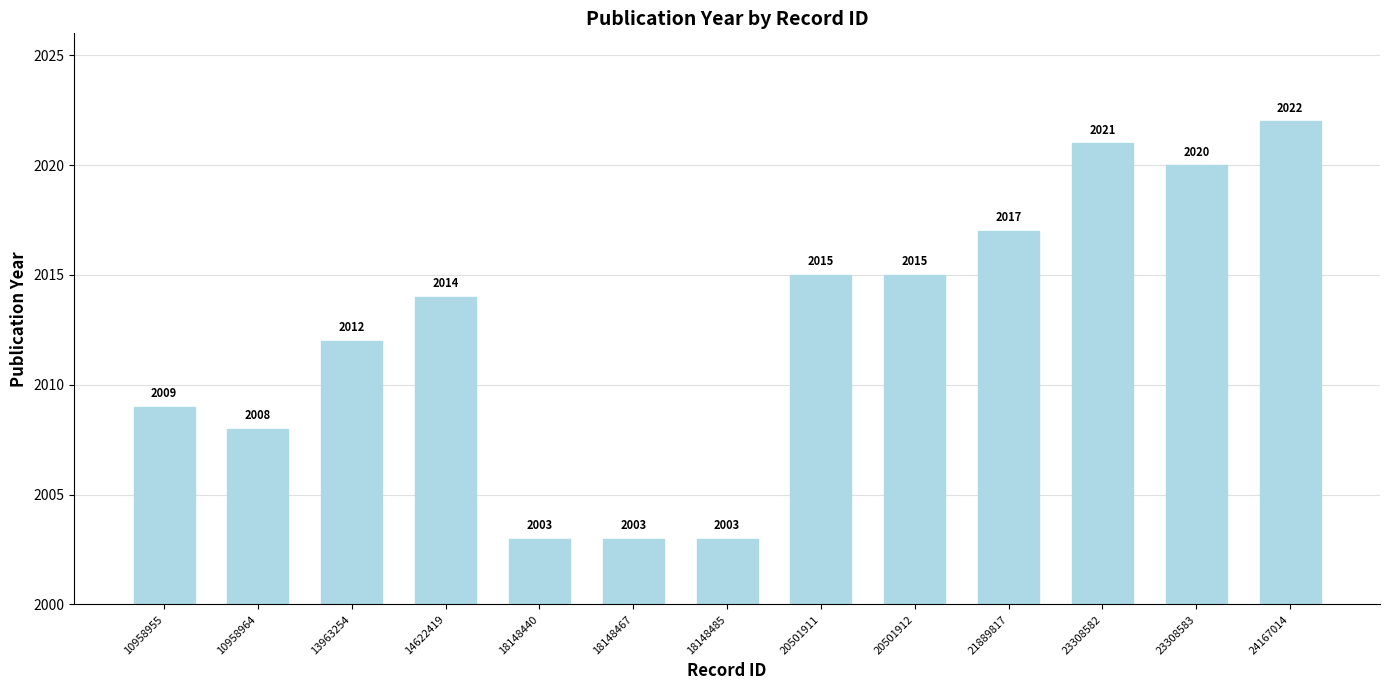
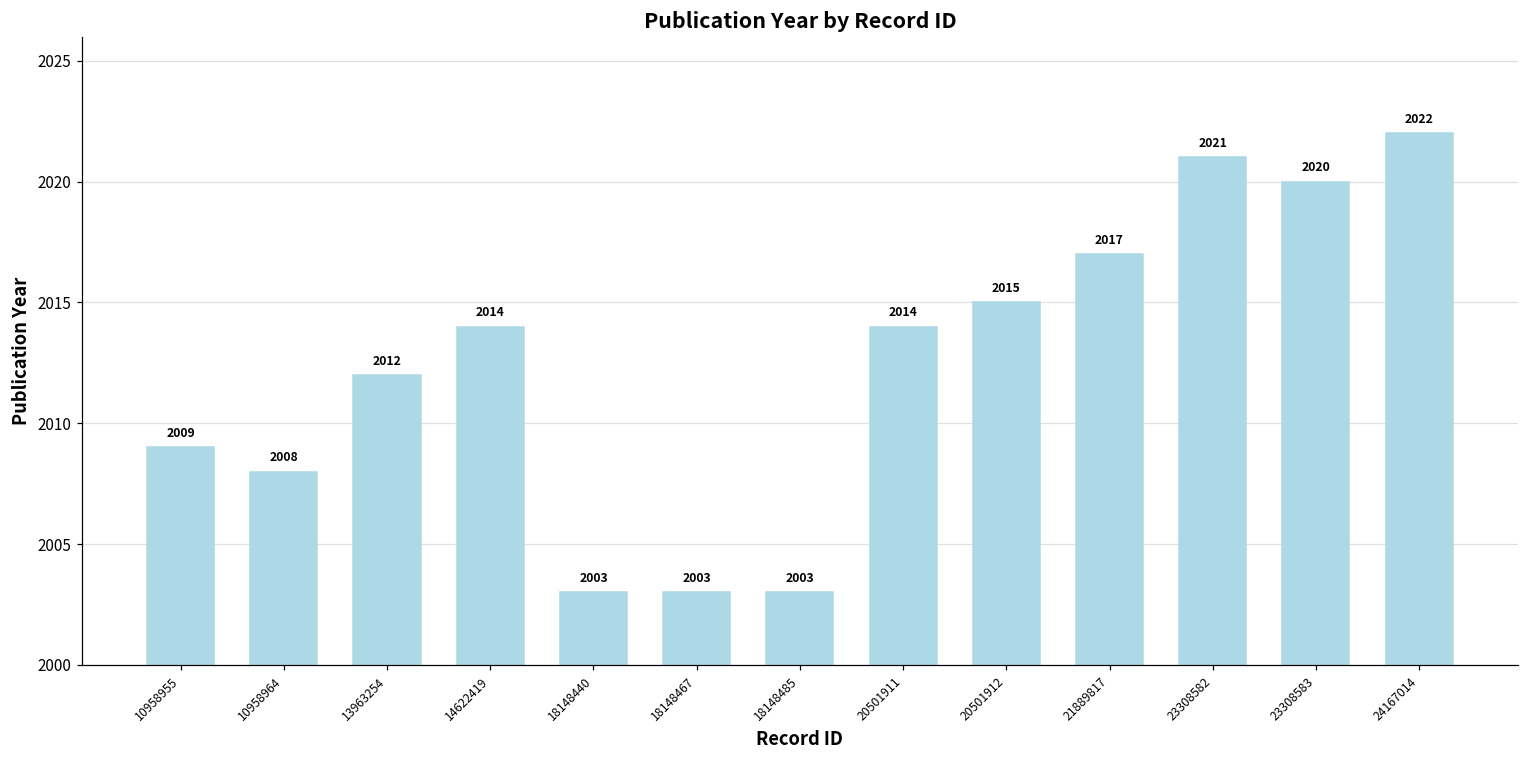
20501911: 2015 -> 2014
